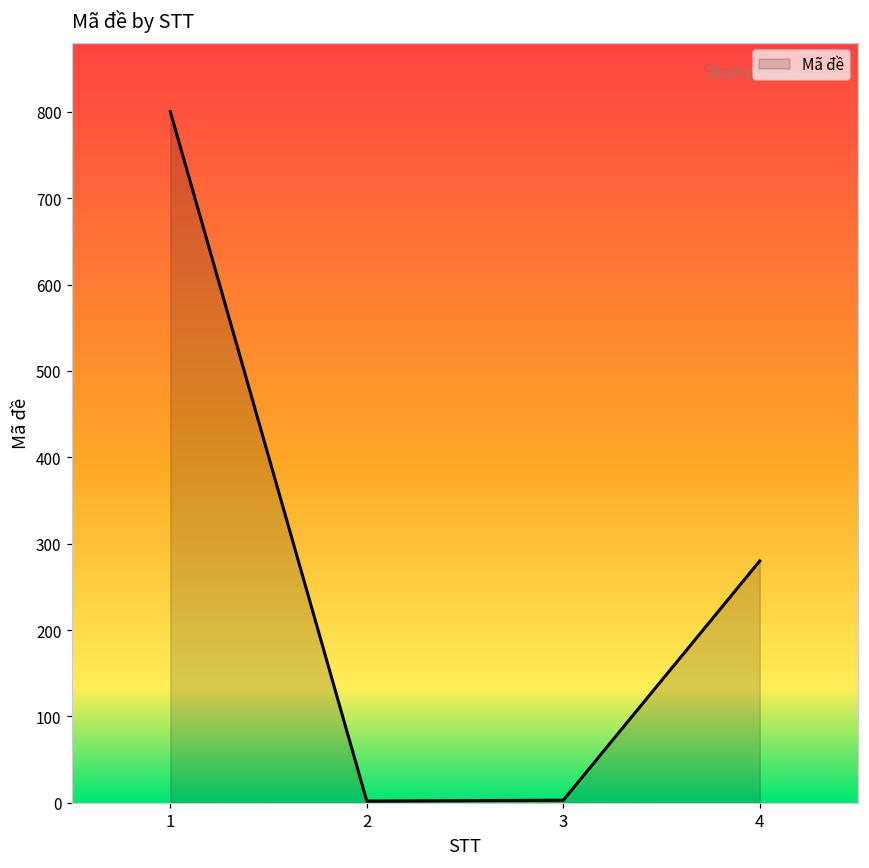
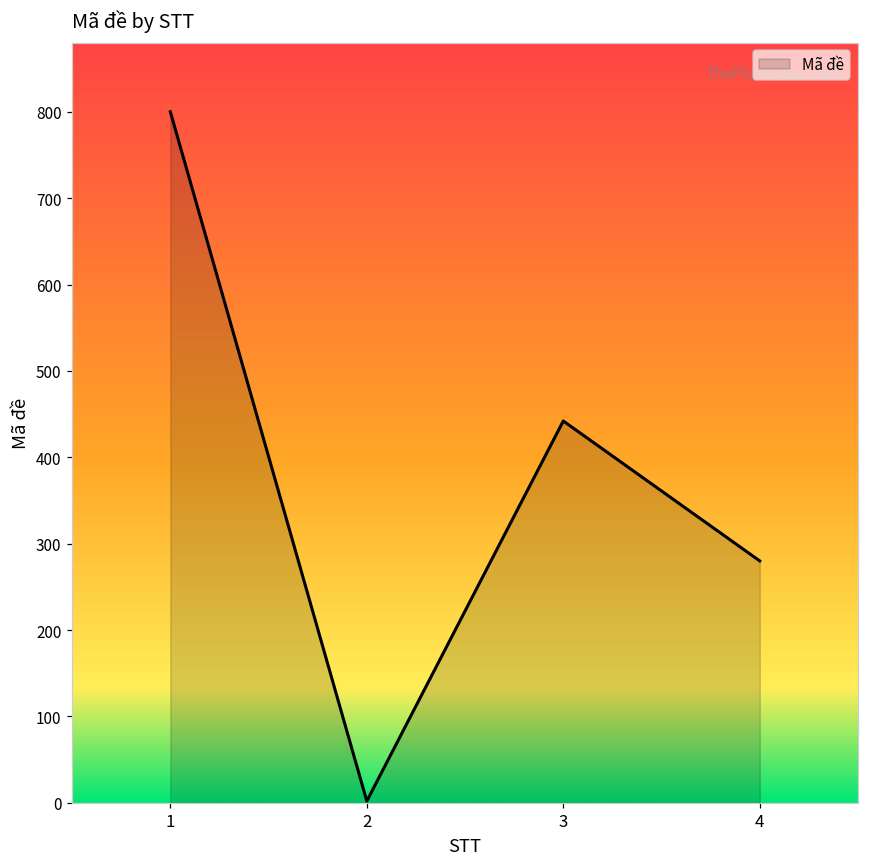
3: 0 -> 440
